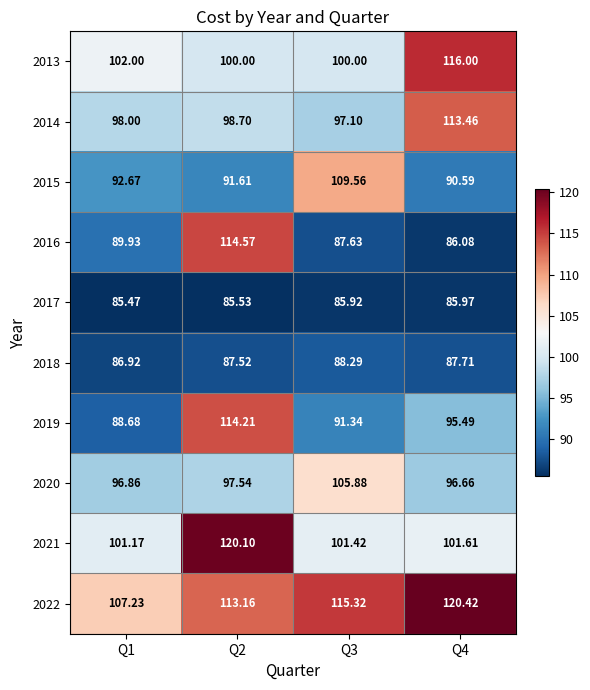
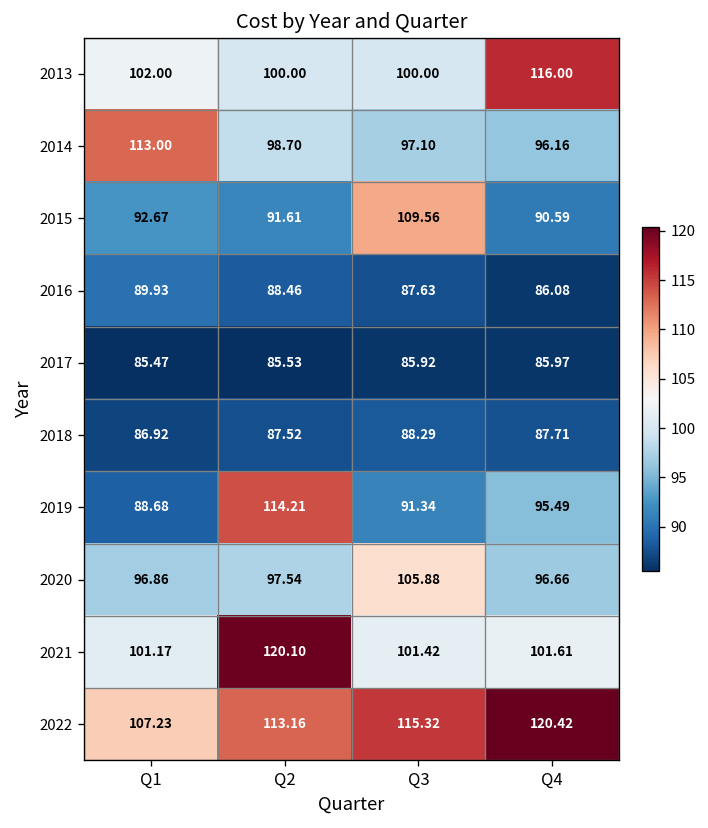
2014, Q1: 98.00 -> 113.00
2014, Q4: 113.46 -> 96.16
2016, Q2: 114.57 -> 88.46
